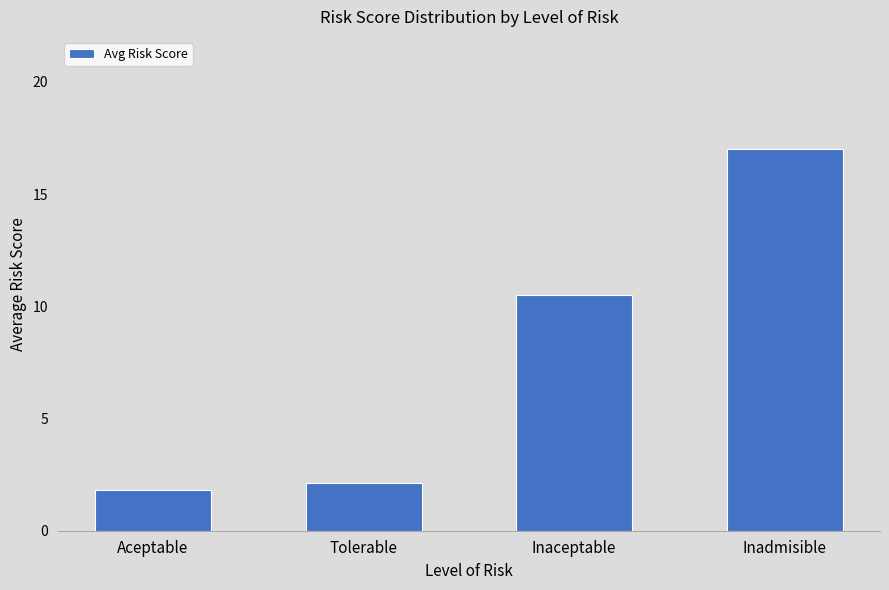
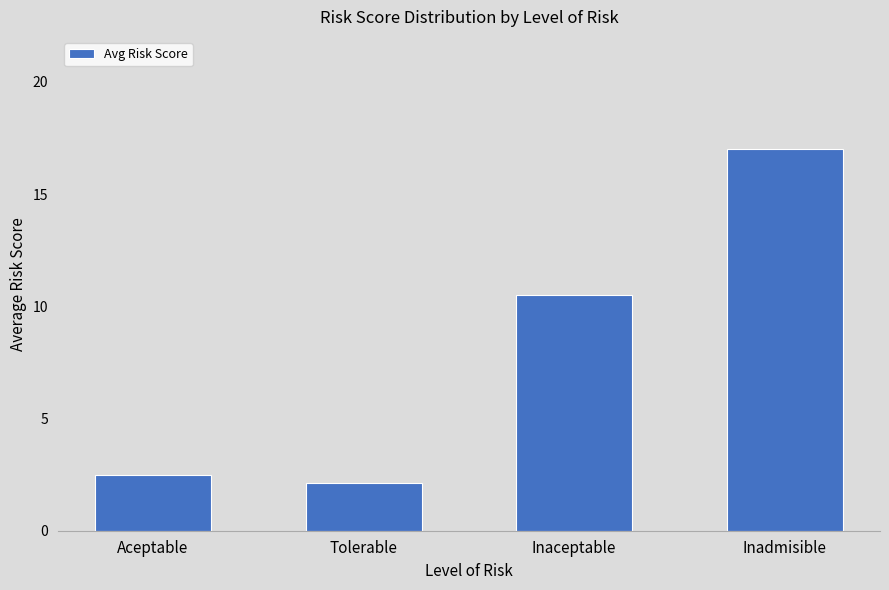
Aceptable: 1.8 -> 2.5
